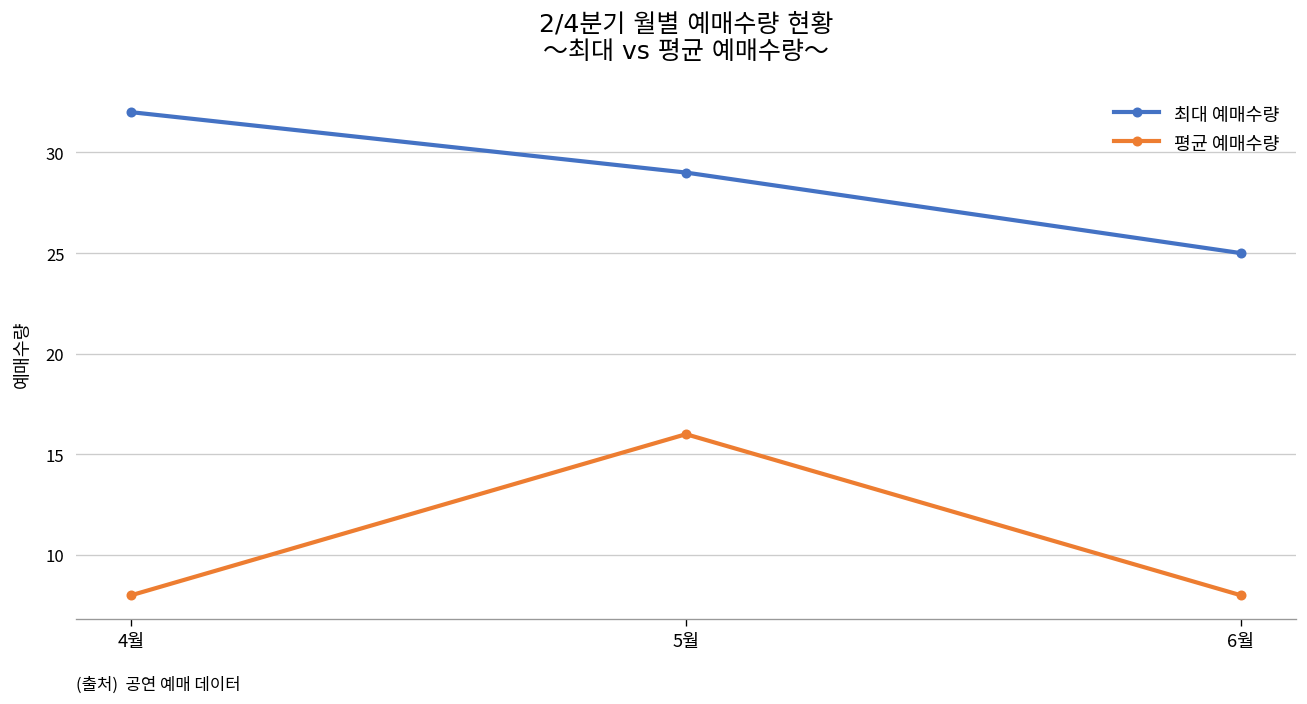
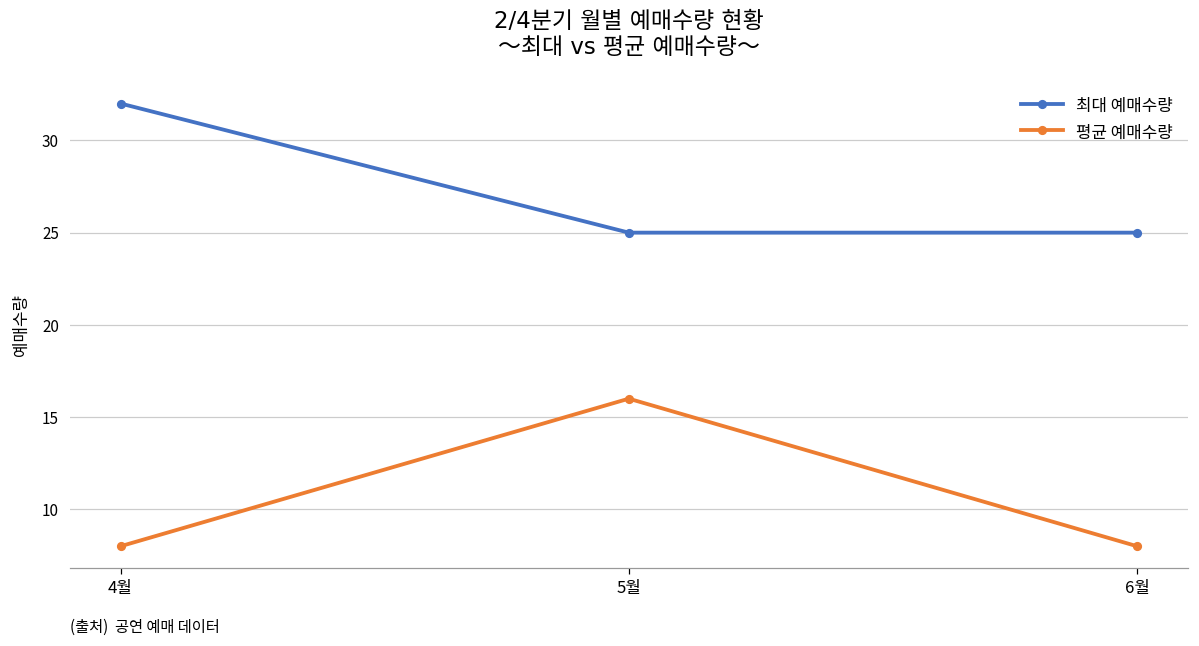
최대 예매수량, 5월: 29 -> 25
